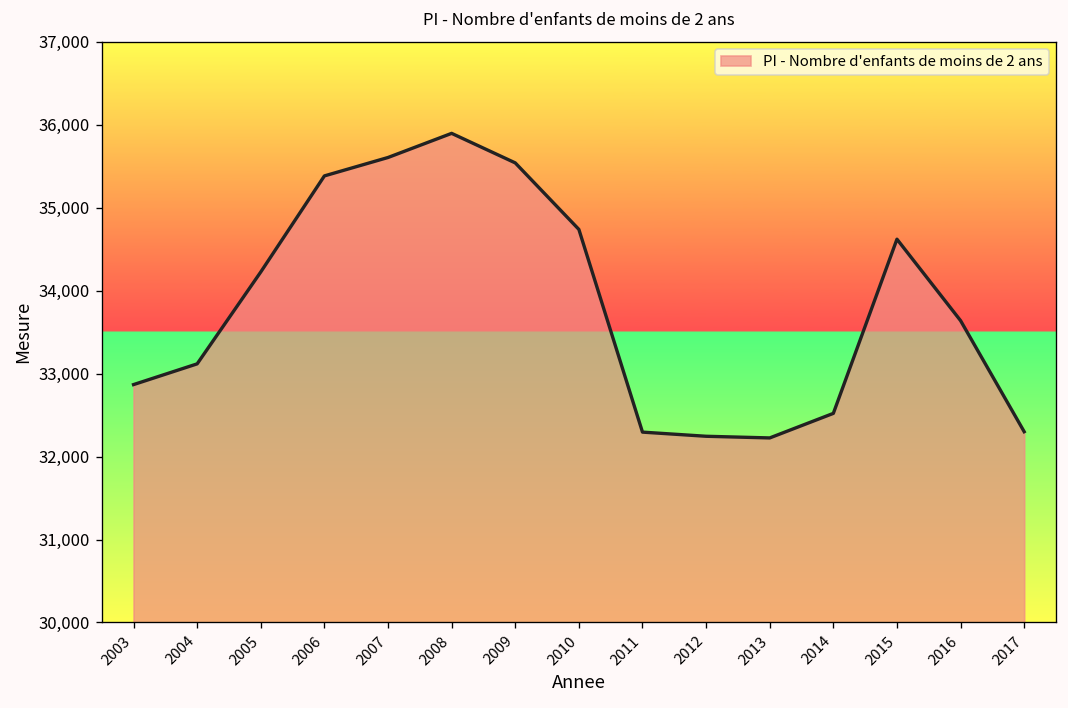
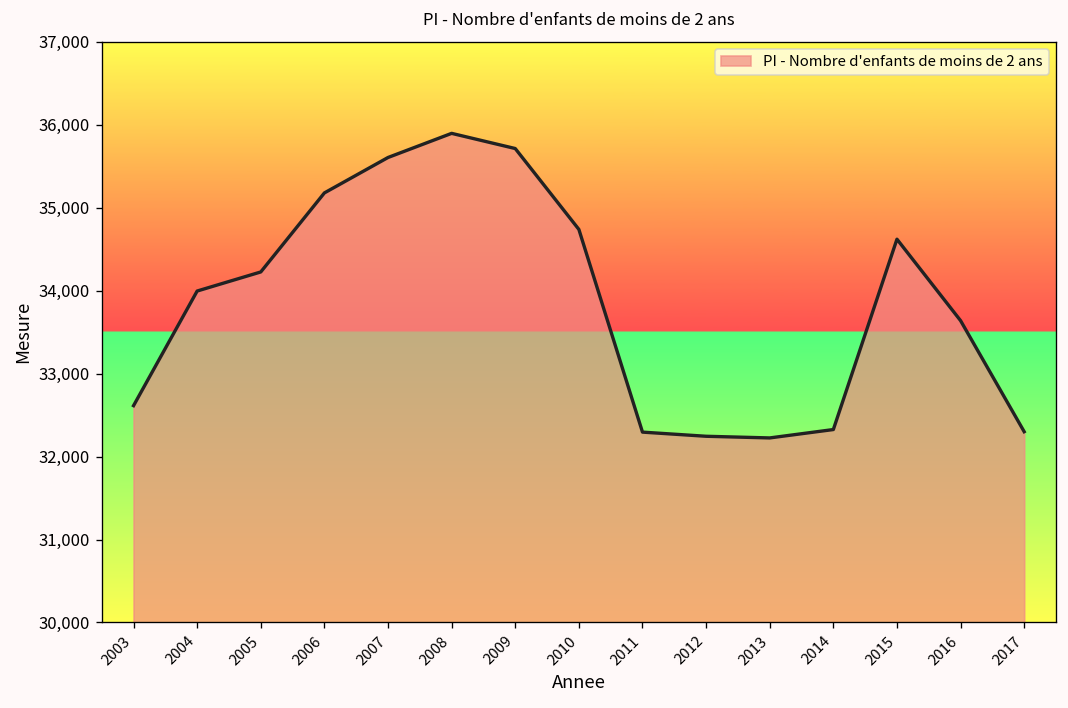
2003: 32,900 -> 32,600
2004: 33,100 -> 34,000
2006: 35,400 -> 35,200
2009: 35,500 -> 35,700
2014: 32,500 -> 32,300
